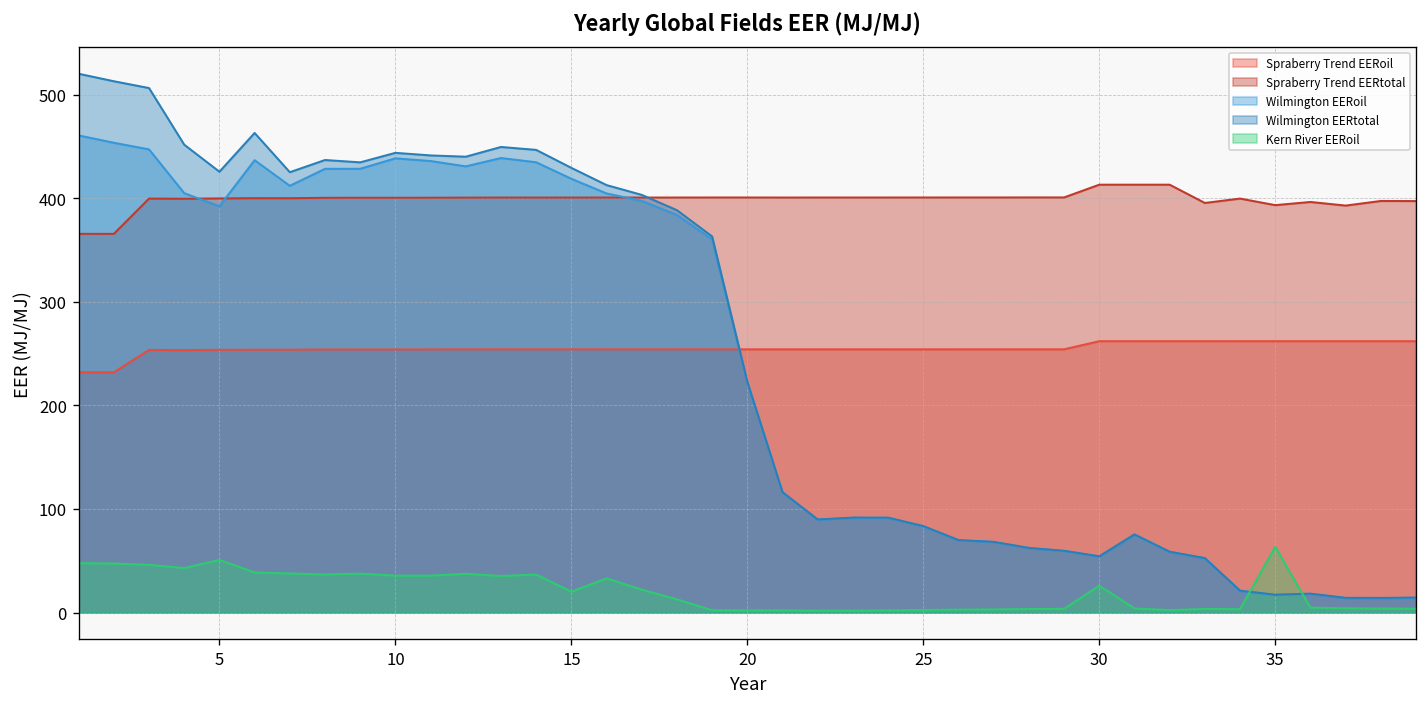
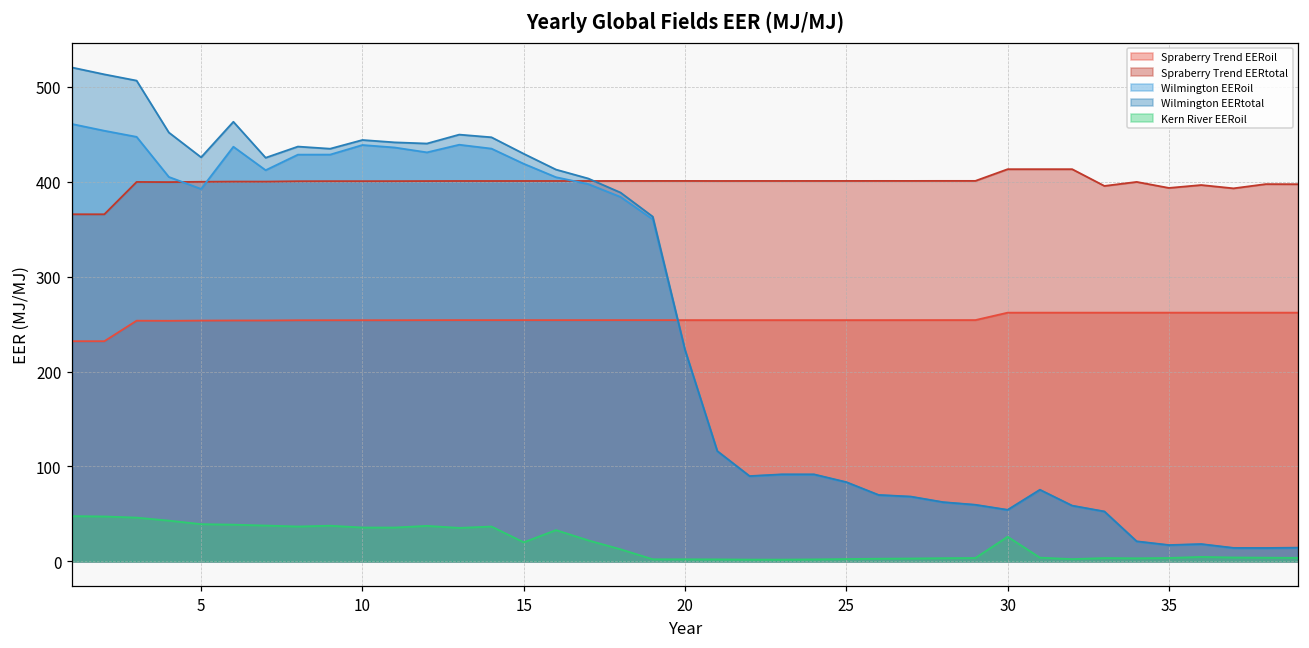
Kern River EERoil, 5: 50 -> 40
Kern River EERoil, 35: 60 -> 0
